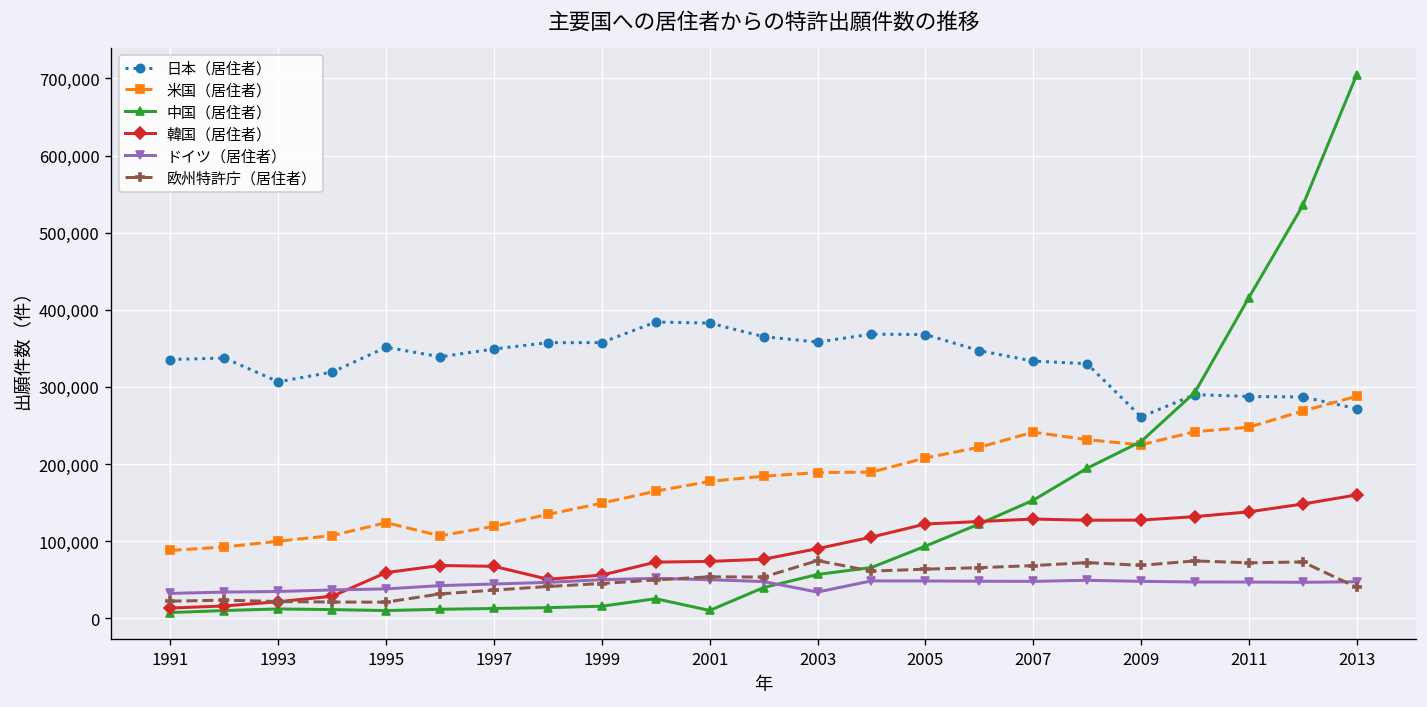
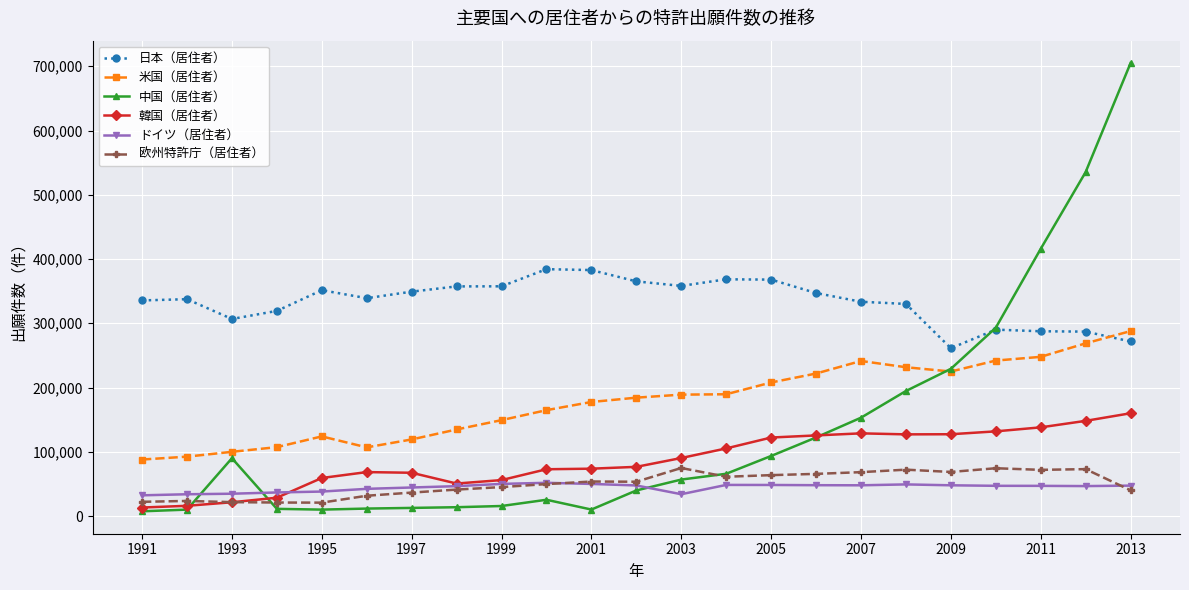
中国（居住者）, 1993: 10,000 -> 90,000
